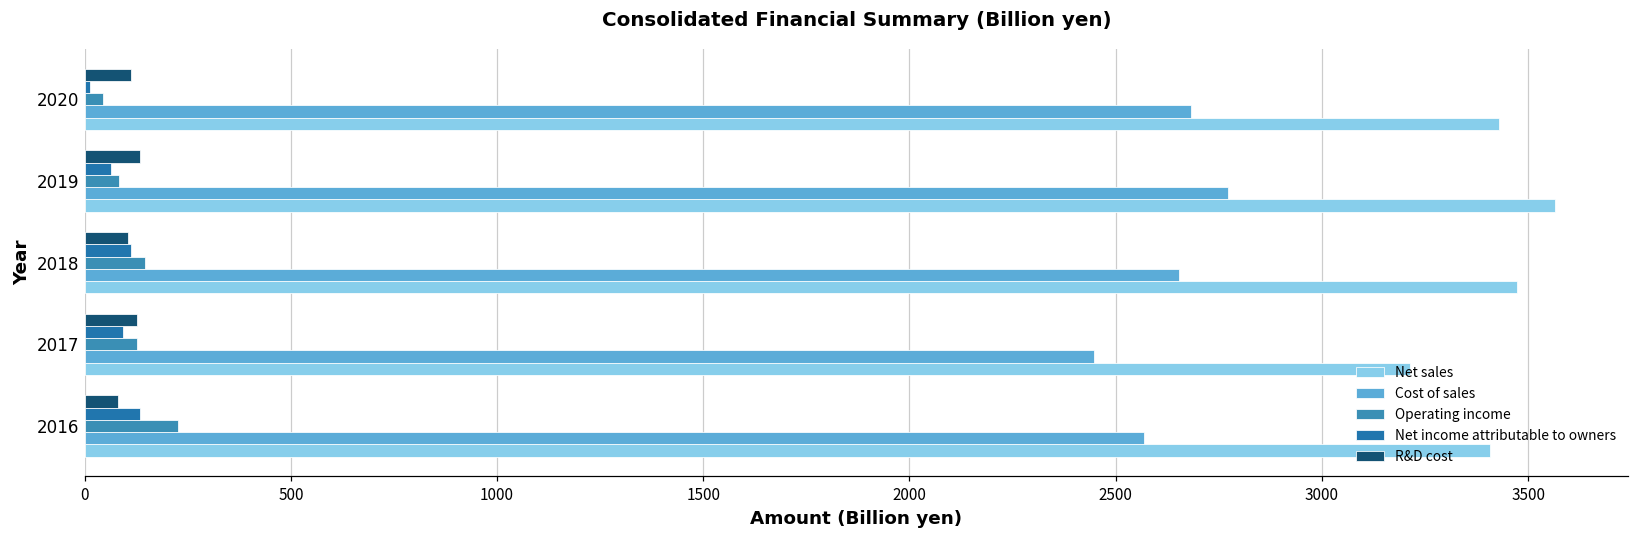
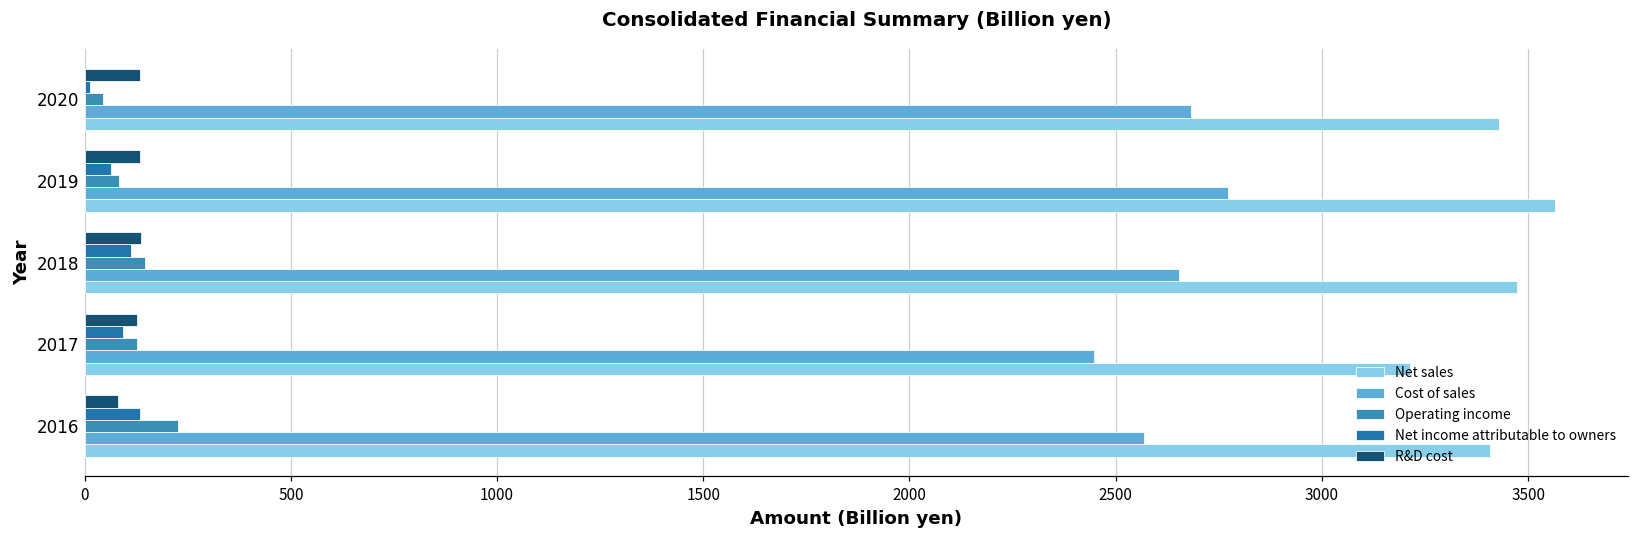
R&D cost, 2020: 110 -> 140
R&D cost, 2018: 110 -> 140
